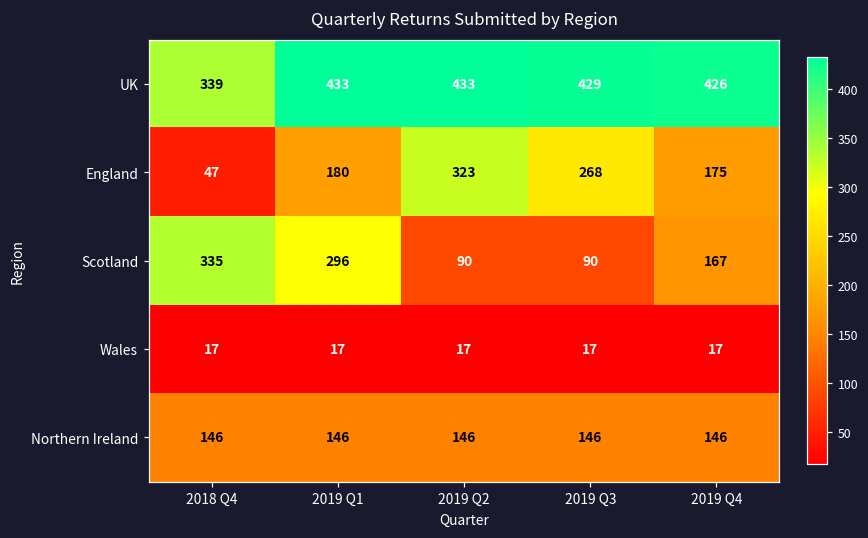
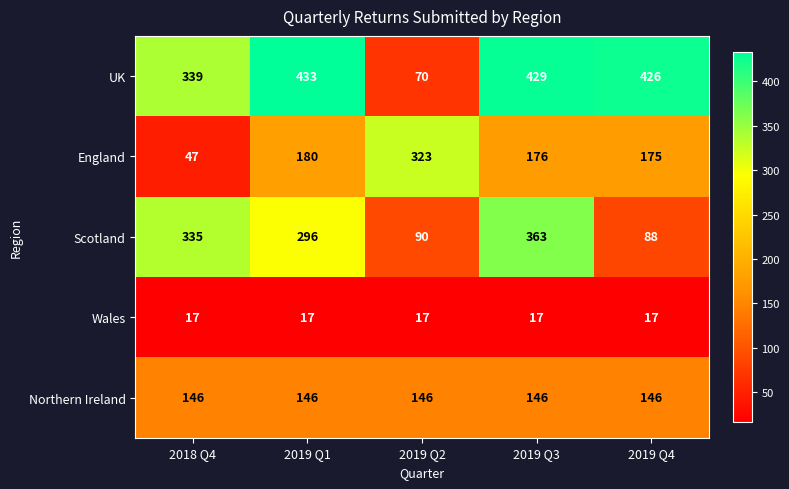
UK, 2019 Q2: 433 -> 70
England, 2019 Q3: 268 -> 176
Scotland, 2019 Q3: 90 -> 363
Scotland, 2019 Q4: 167 -> 88
